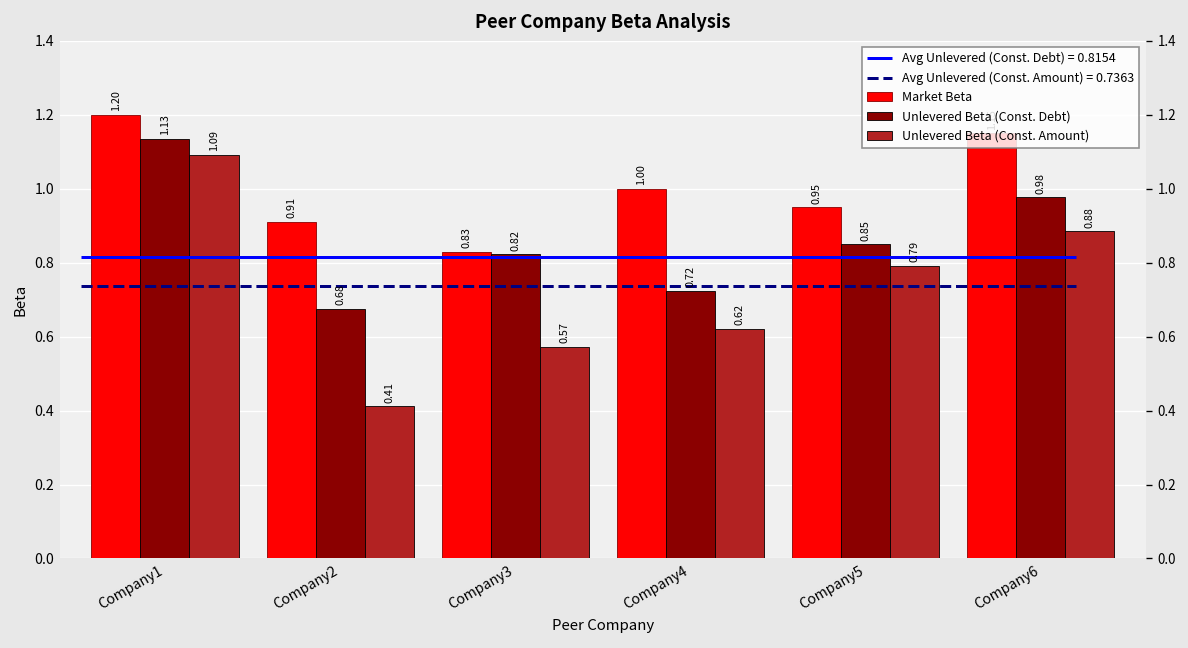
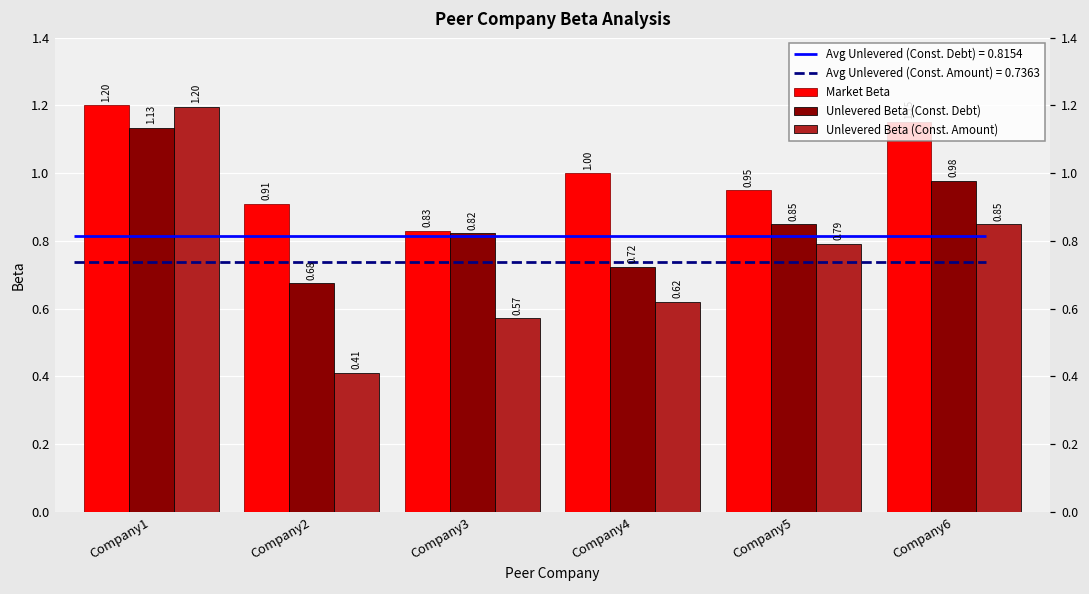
Unlevered Beta (Const. Amount), Company1: 1.09 -> 1.20
Unlevered Beta (Const. Amount), Company6: 0.88 -> 0.85
